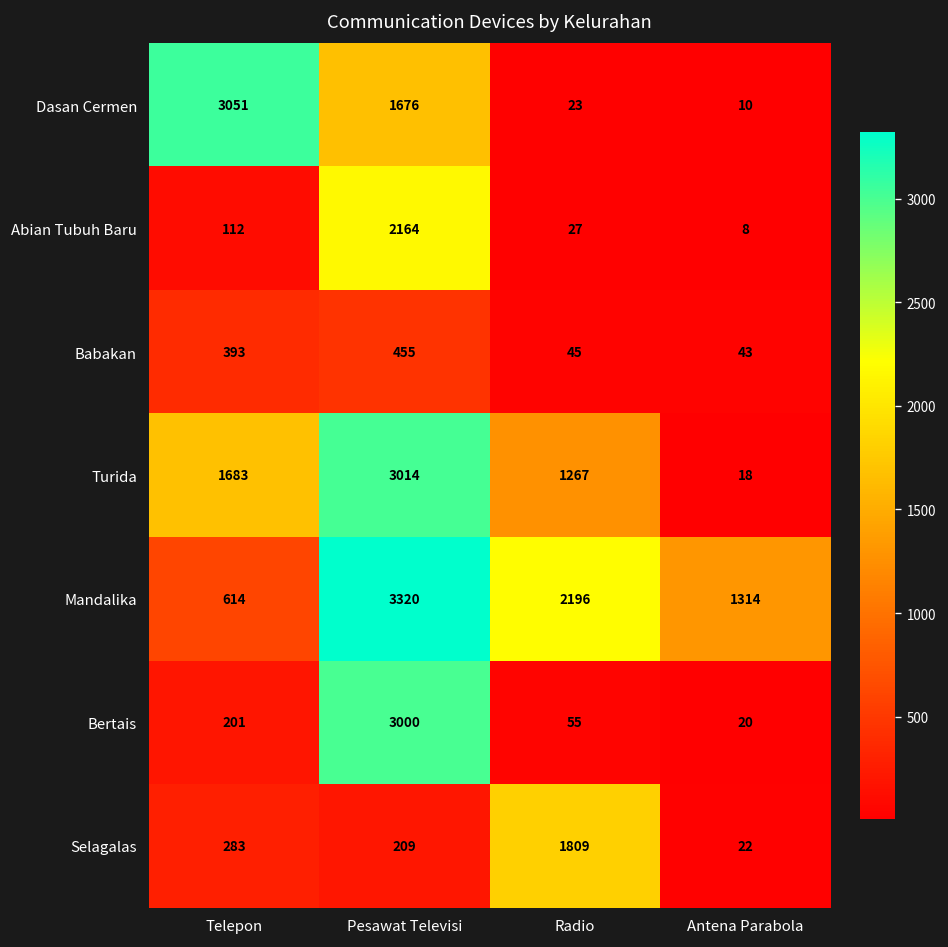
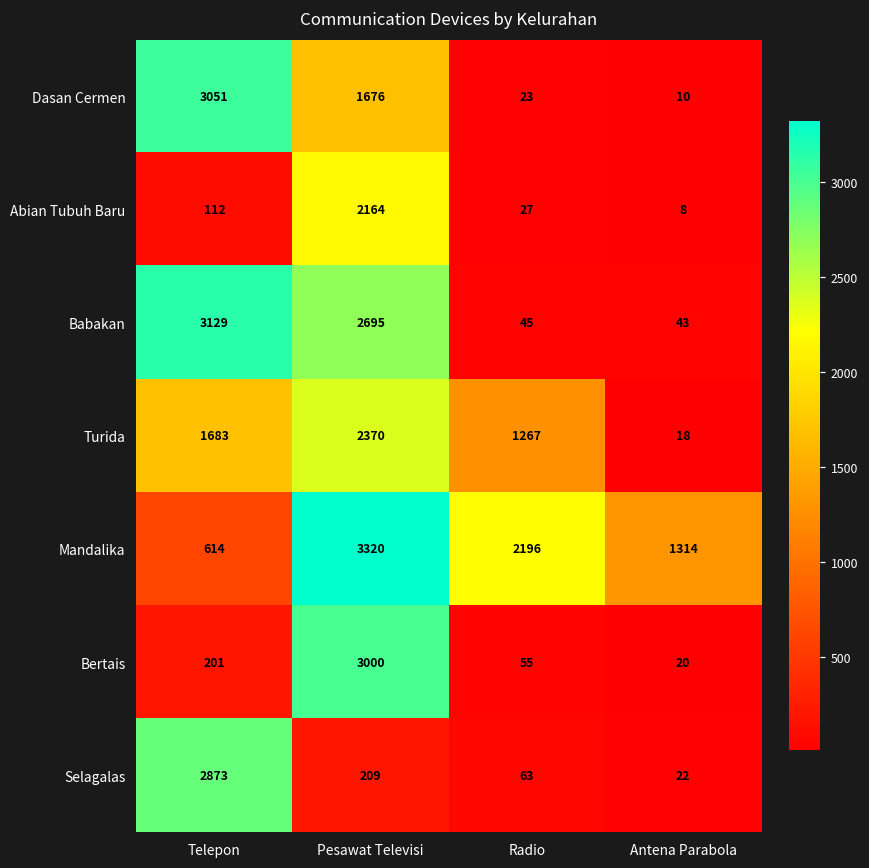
Babakan, Telepon: 393 -> 3129
Babakan, Pesawat Televisi: 455 -> 2695
Turida, Pesawat Televisi: 3014 -> 2370
Selagalas, Telepon: 283 -> 2873
Selagalas, Radio: 1809 -> 63
